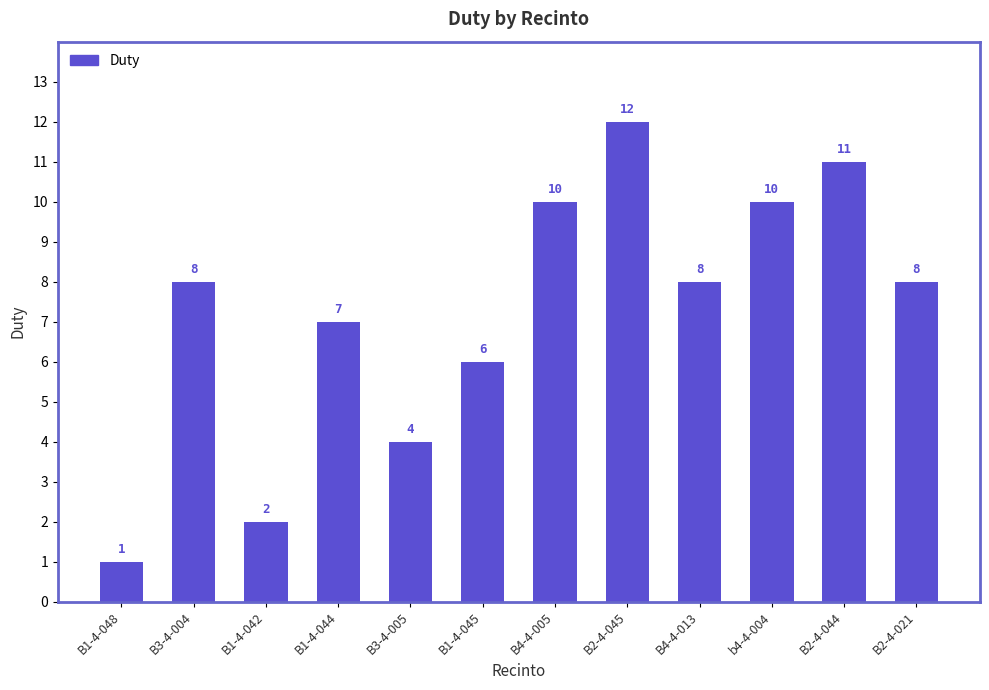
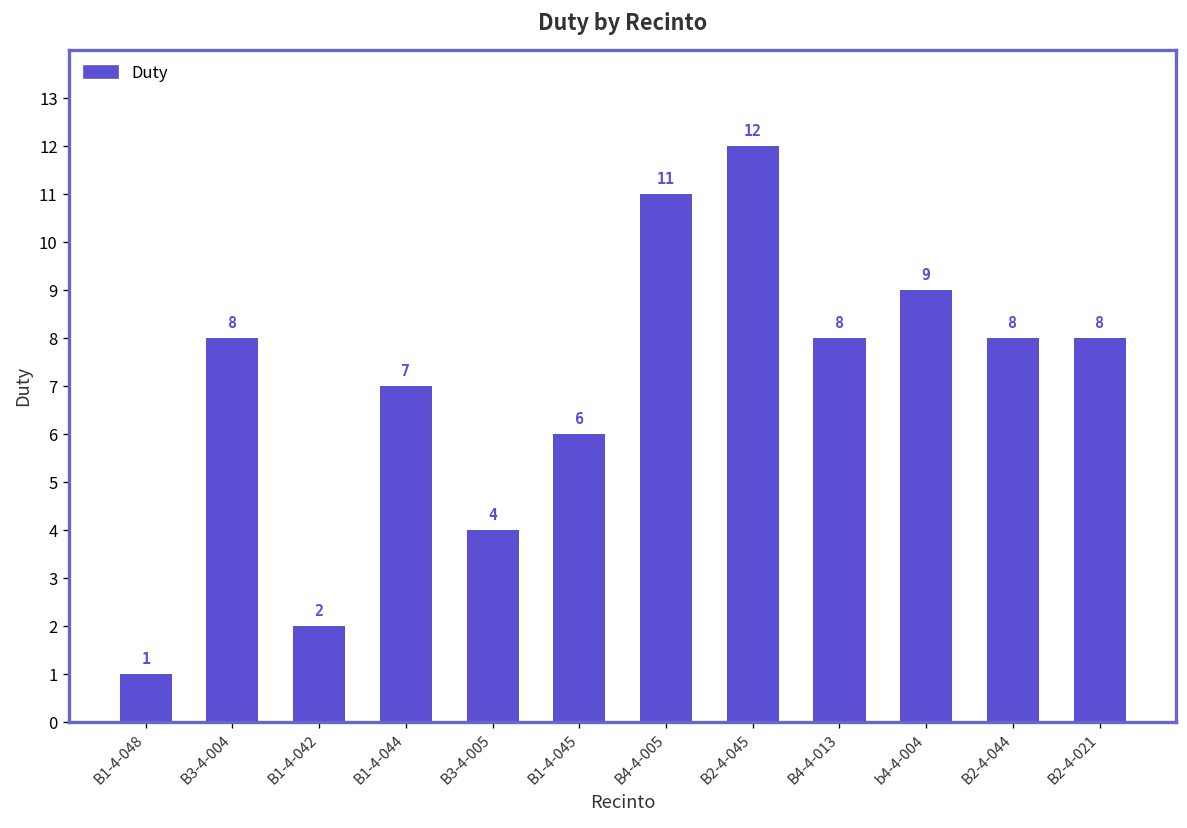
B4-4-005: 10 -> 11
b4-4-004: 10 -> 9
B2-4-044: 11 -> 8
